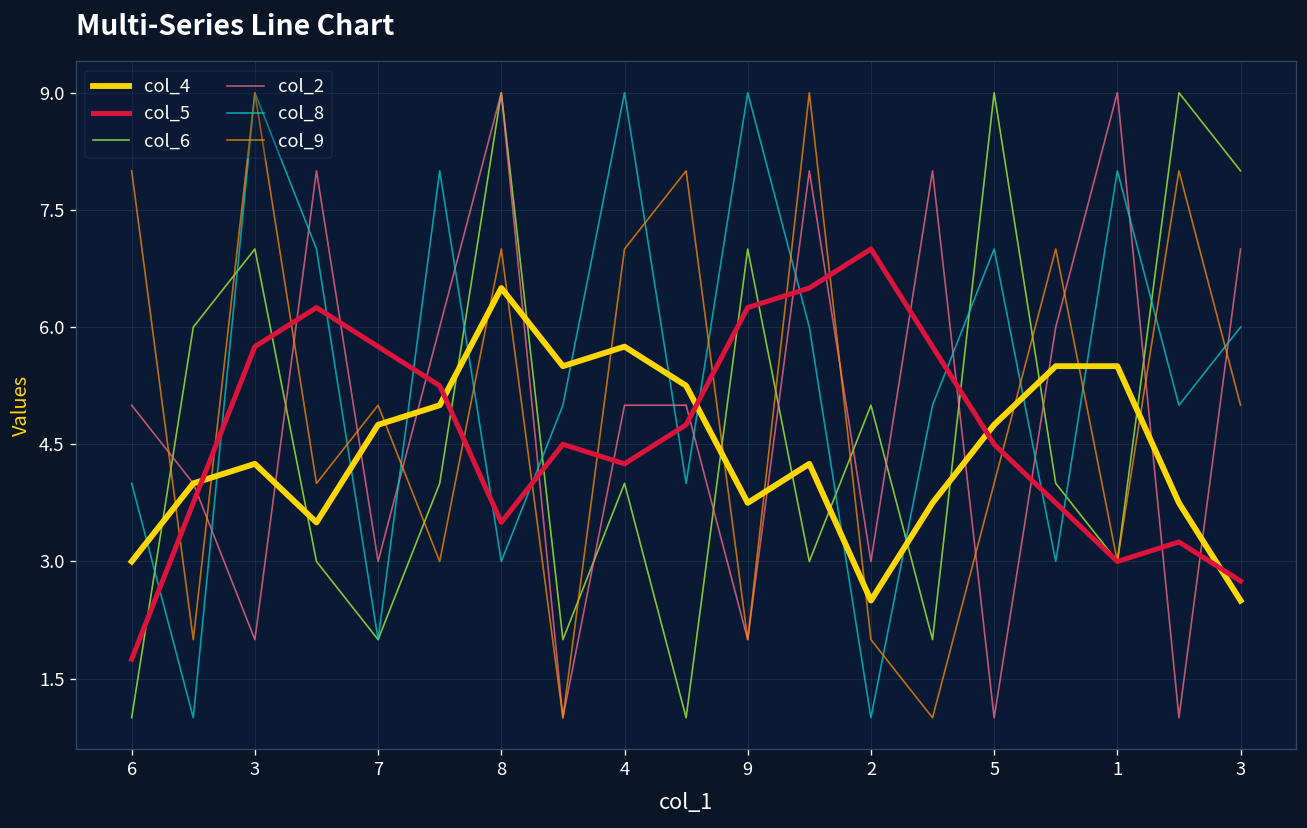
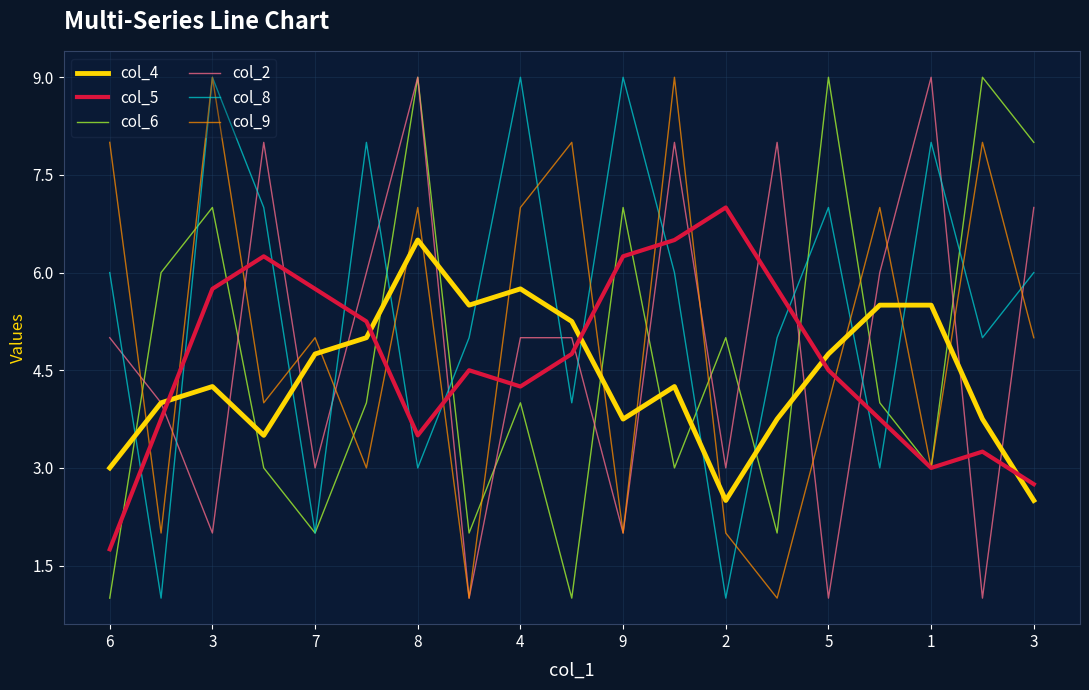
col_8, 6: 4 -> 6
